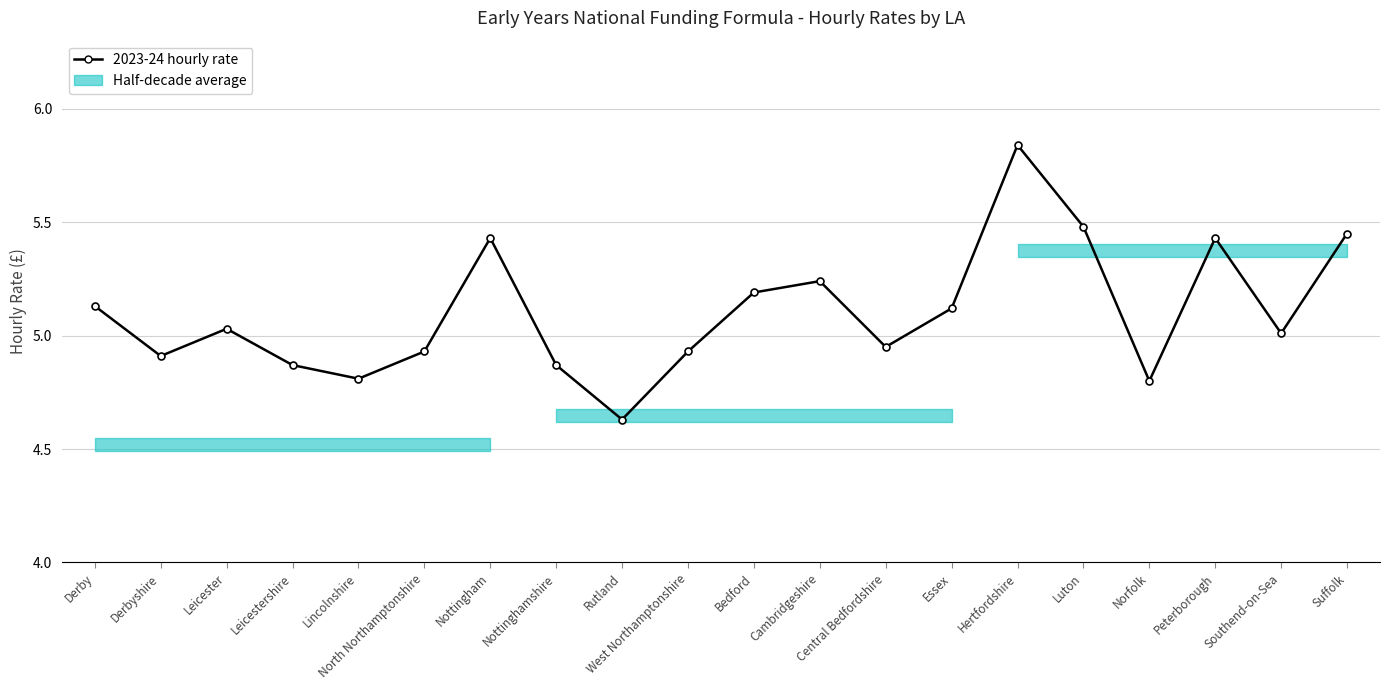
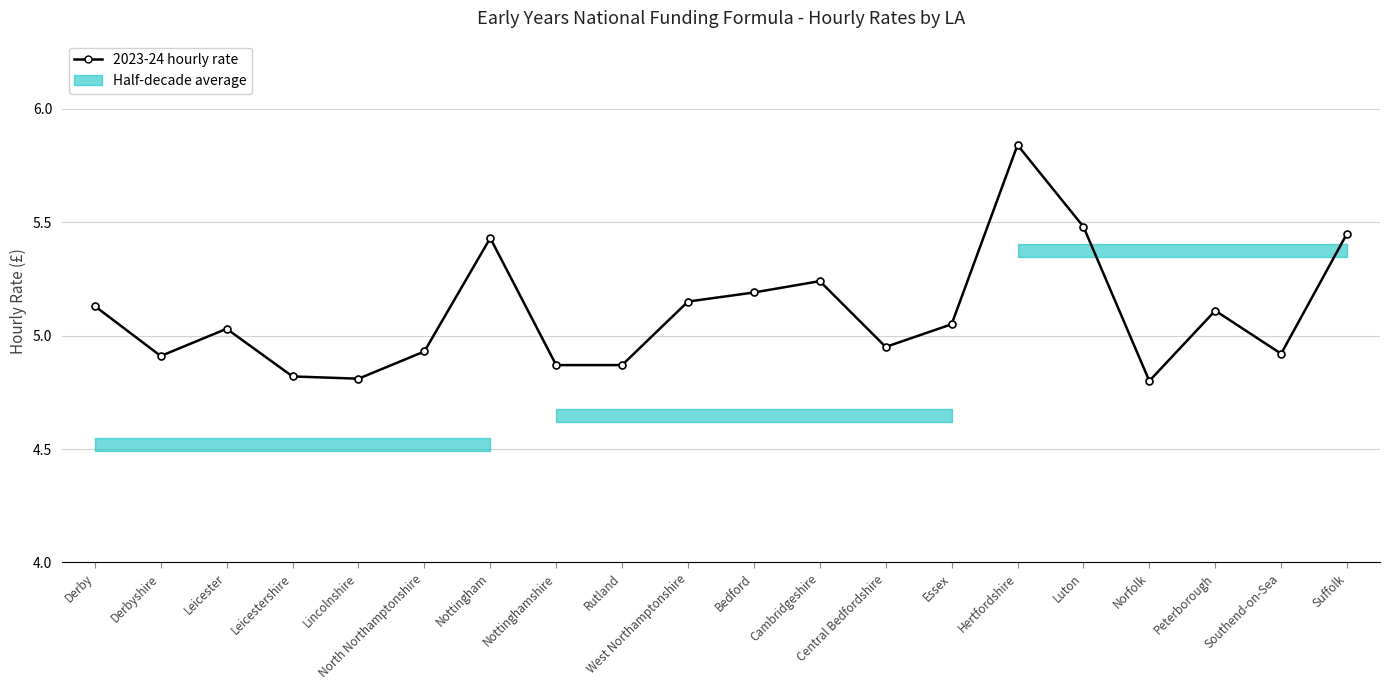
2023-24 hourly rate, Leicestershire: 4.87 -> 4.82
2023-24 hourly rate, Rutland: 4.63 -> 4.87
2023-24 hourly rate, West Northamptonshire: 4.93 -> 5.15
2023-24 hourly rate, Essex: 5.12 -> 5.05
2023-24 hourly rate, Peterborough: 5.43 -> 5.11
2023-24 hourly rate, Southend-on-Sea: 5.01 -> 4.92
